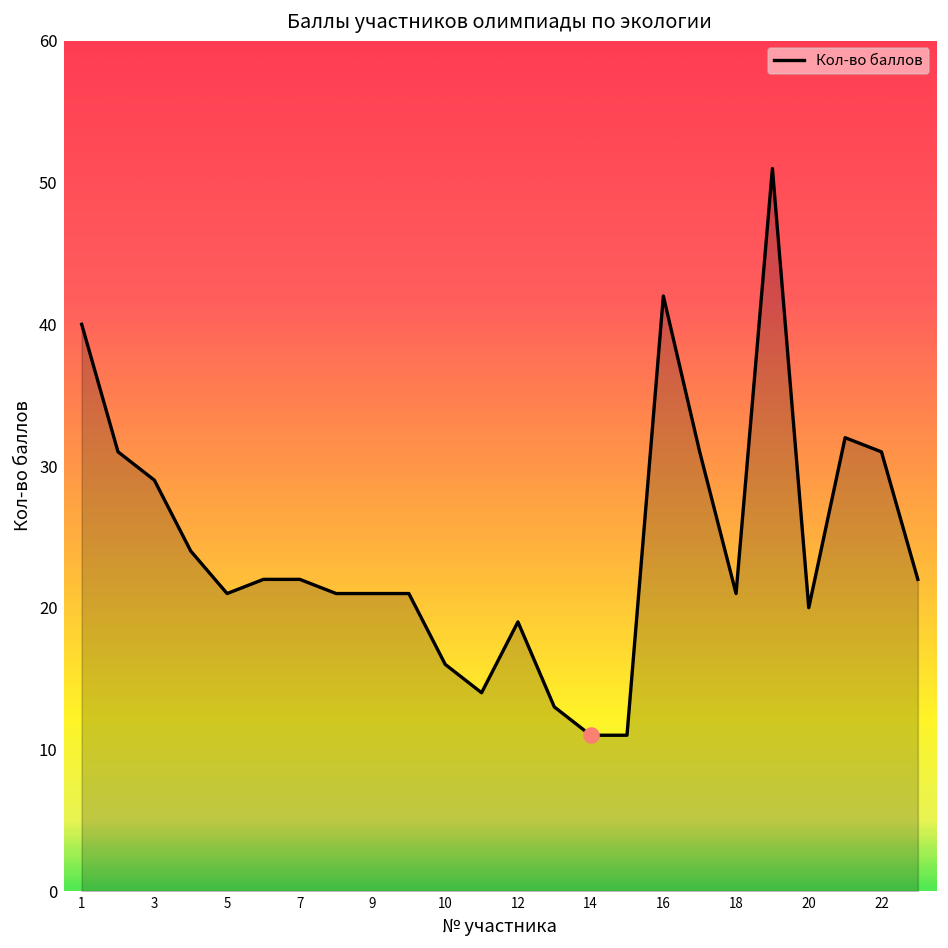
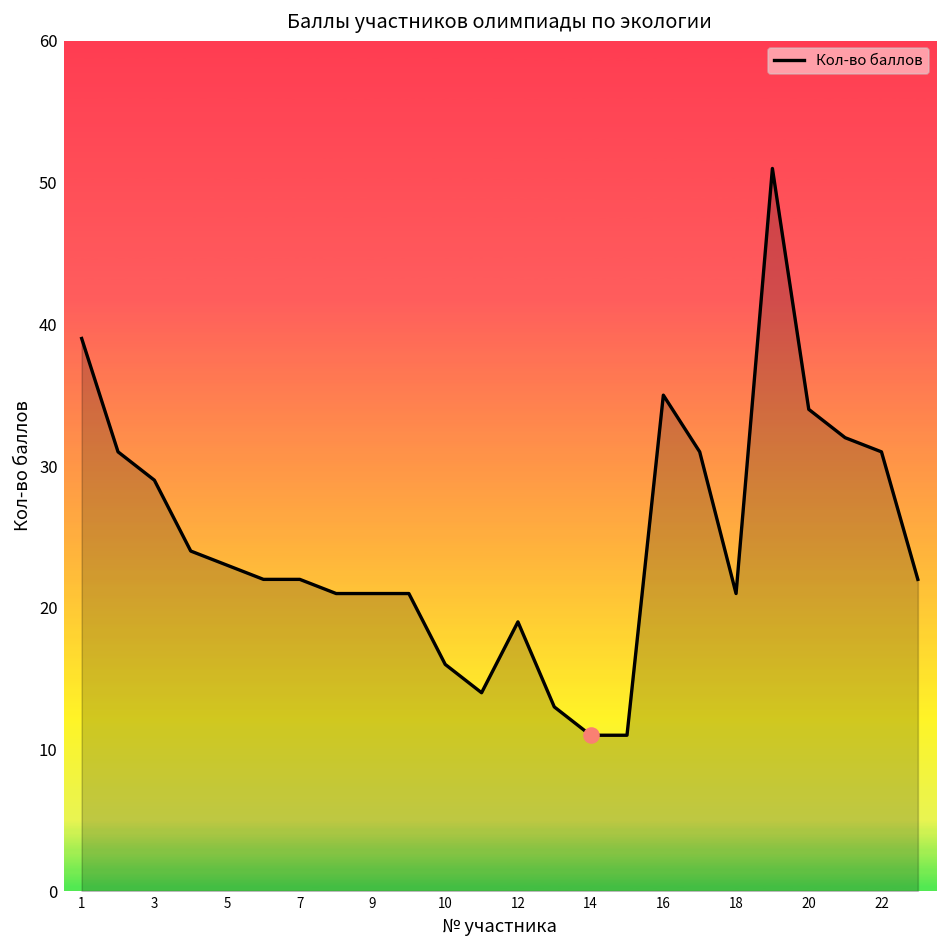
Кол-во баллов, 1: 40 -> 39
Кол-во баллов, 5: 21 -> 23
Кол-во баллов, 16: 42 -> 35
Кол-во баллов, 20: 20 -> 34
